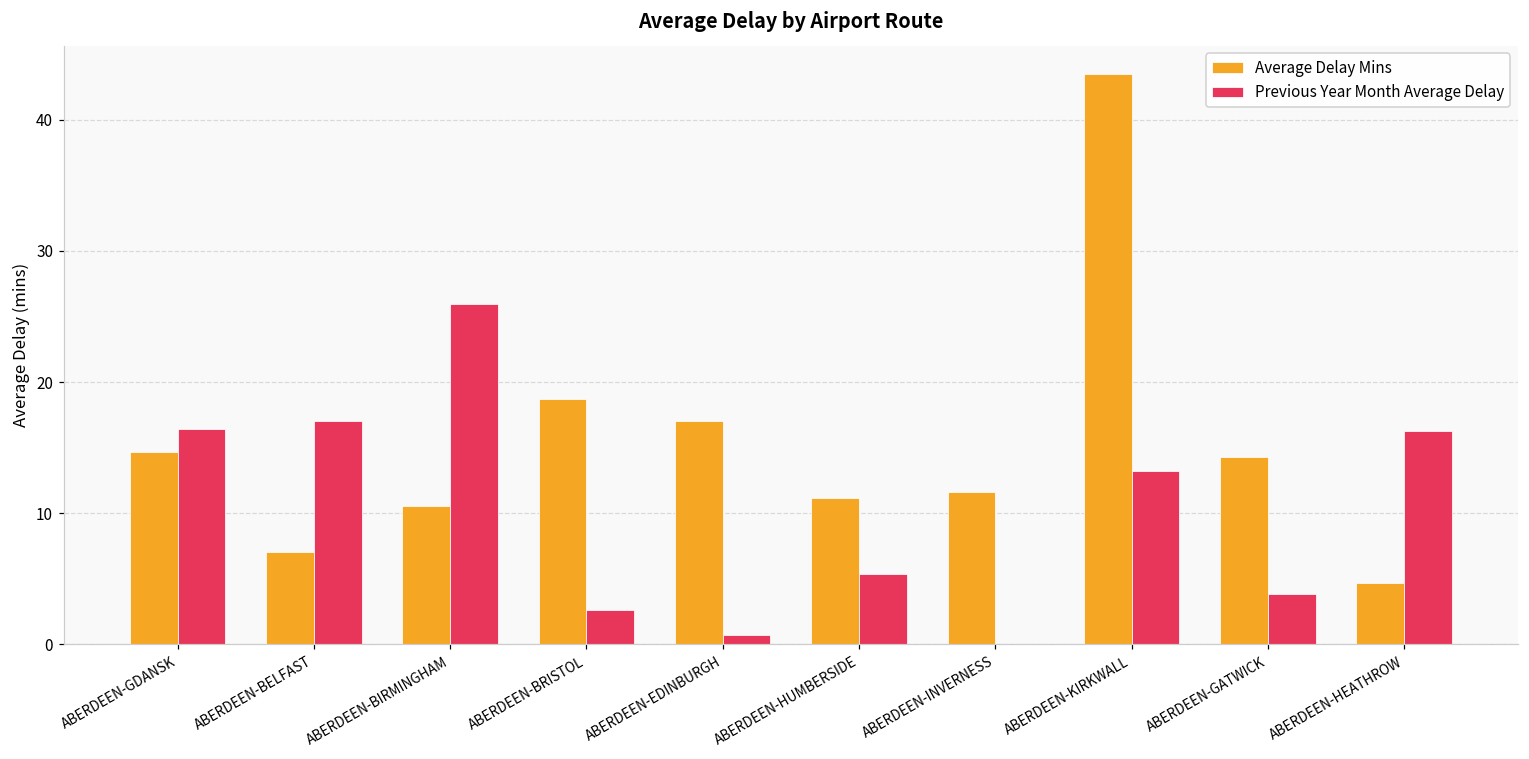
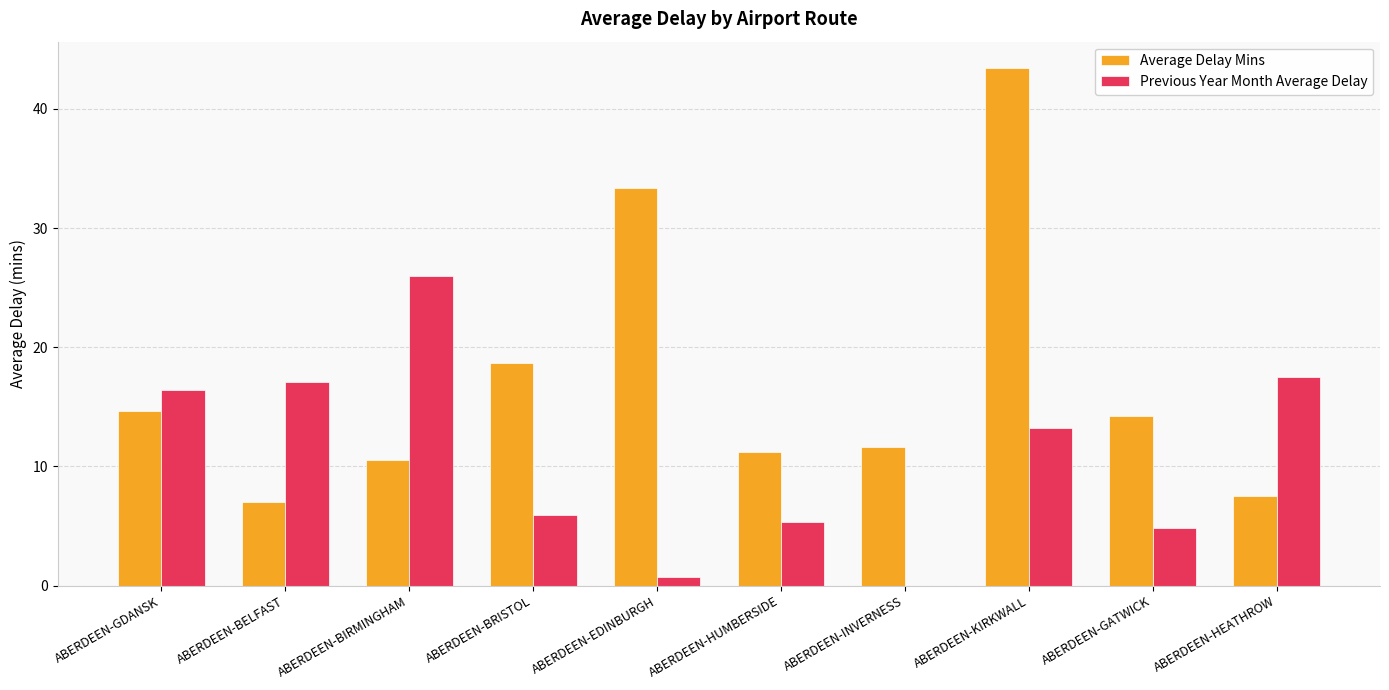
Previous Year Month Average Delay, ABERDEEN-BRISTOL: 2.6 -> 6.0
Average Delay Mins, ABERDEEN-EDINBURGH: 17.0 -> 33.4
Previous Year Month Average Delay, ABERDEEN-GATWICK: 3.8 -> 4.8
Average Delay Mins, ABERDEEN-HEATHROW: 4.7 -> 7.5
Previous Year Month Average Delay, ABERDEEN-HEATHROW: 16.3 -> 17.5
